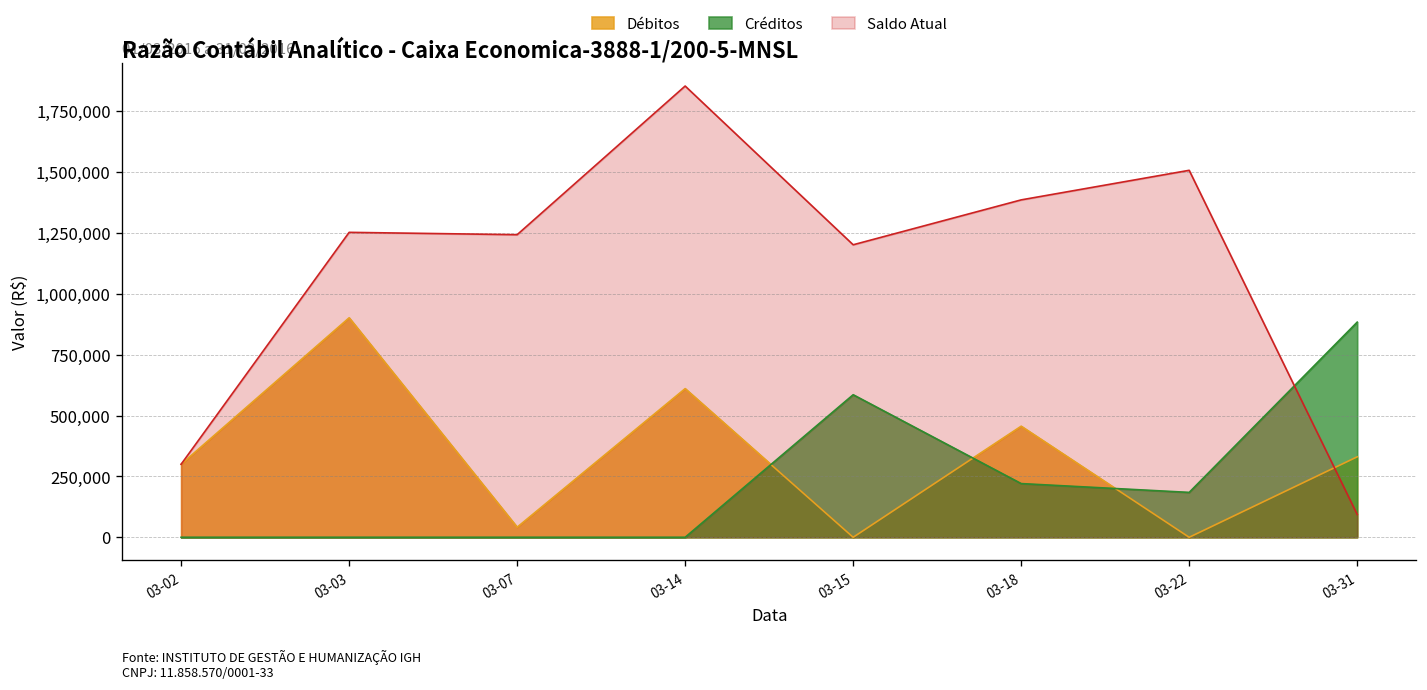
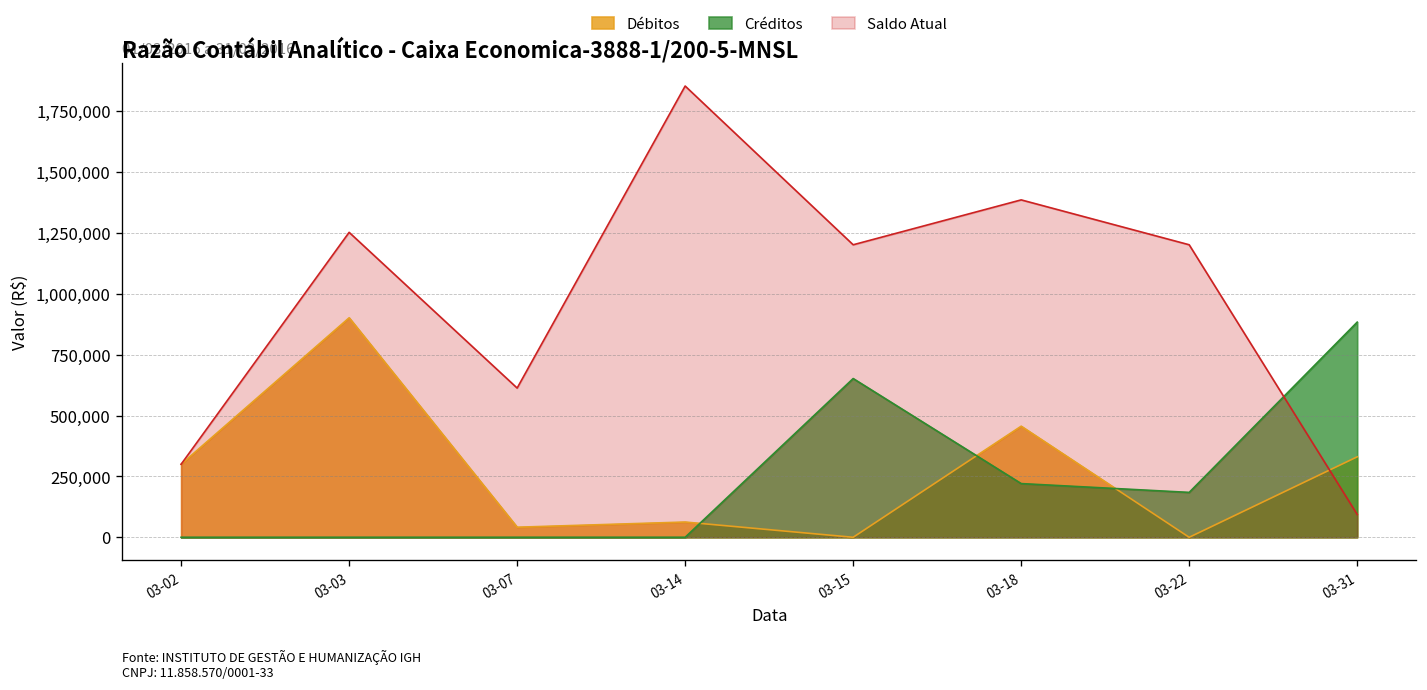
Saldo Atual, 03-07: 1,240,000 -> 610,000
Débitos, 03-14: 610,000 -> 60,000
Créditos, 03-15: 590,000 -> 650,000
Saldo Atual, 03-22: 1,510,000 -> 1,200,000
